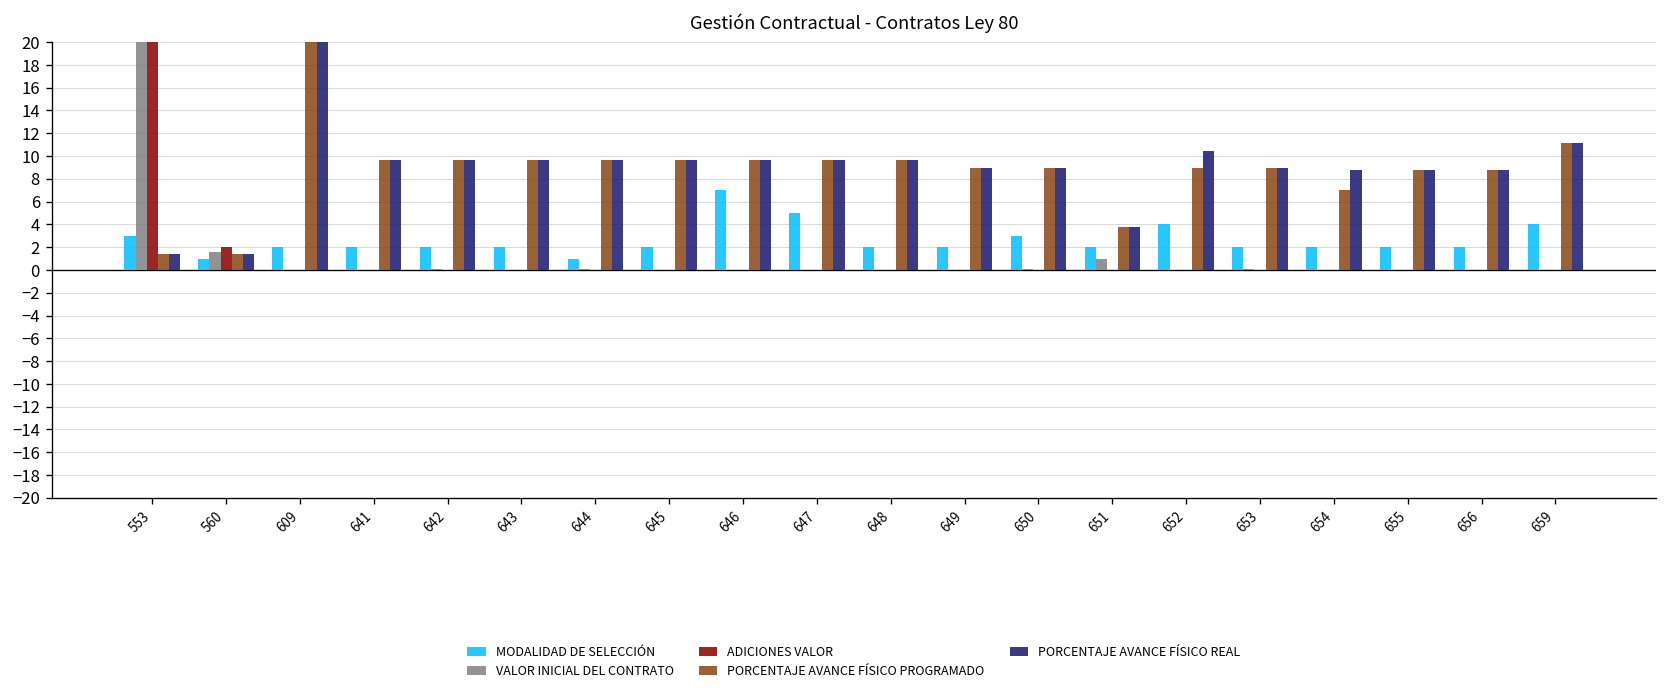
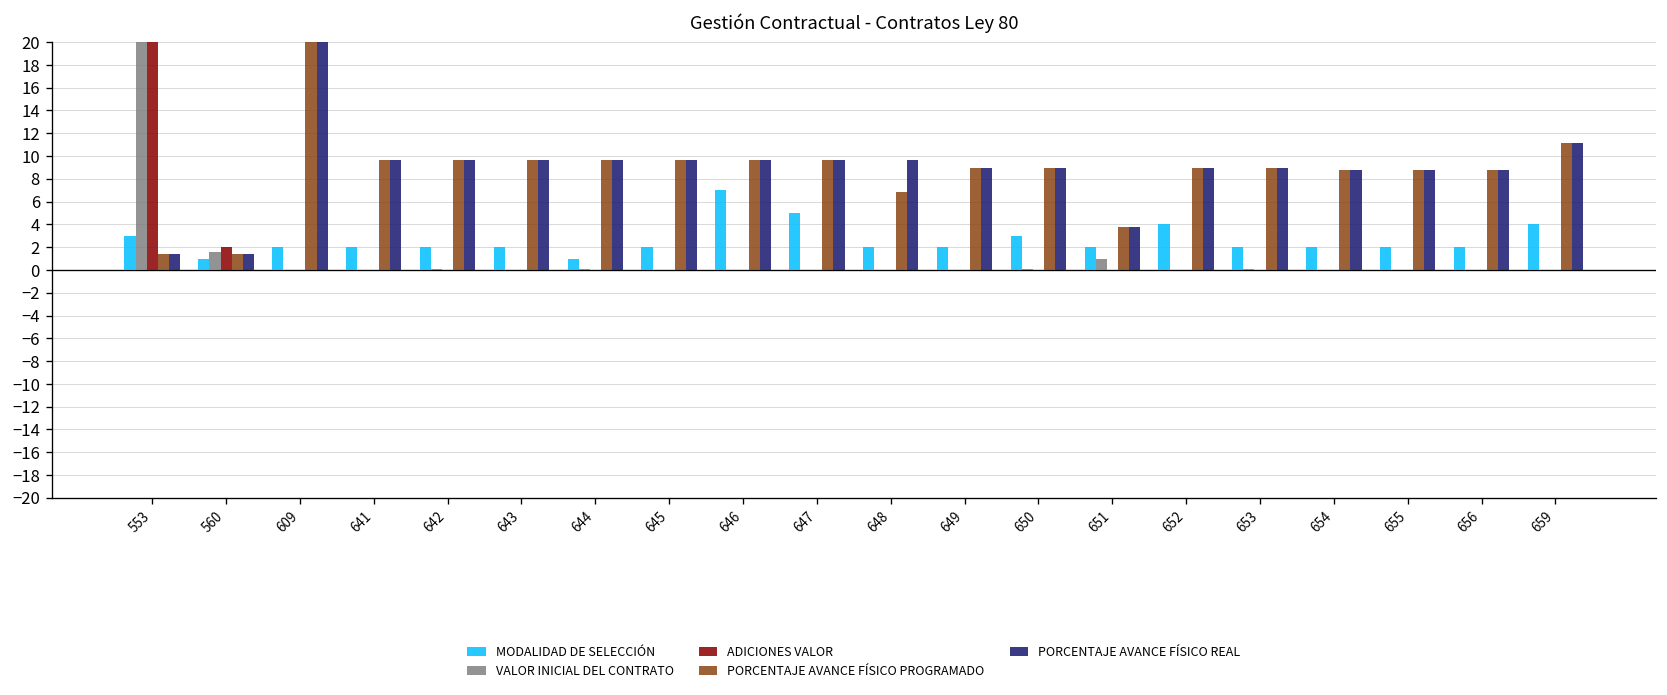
PORCENTAJE AVANCE FÍSICO PROGRAMADO, 648: 10 -> 7
PORCENTAJE AVANCE FÍSICO REAL, 652: 10 -> 9
PORCENTAJE AVANCE FÍSICO PROGRAMADO, 654: 7 -> 9
